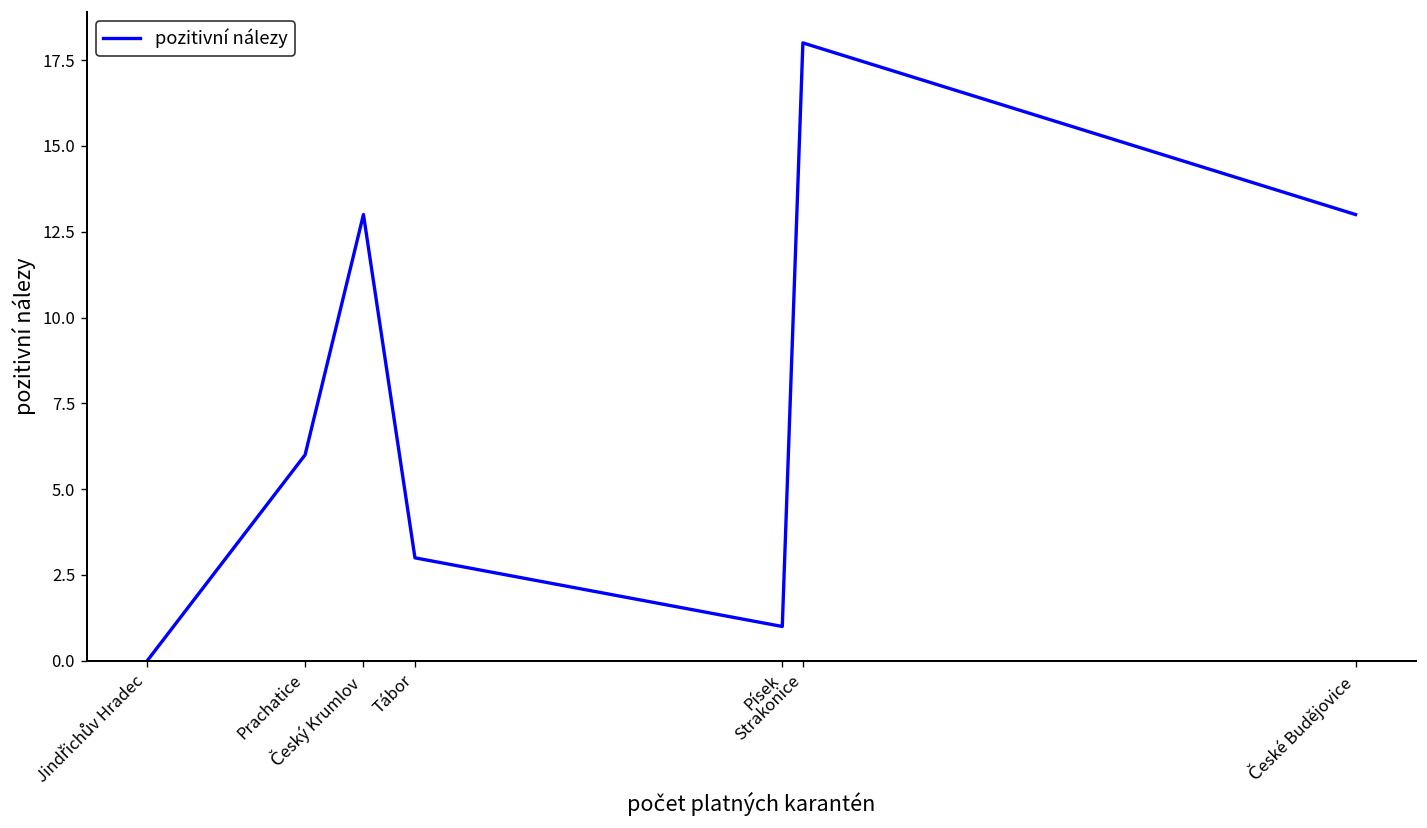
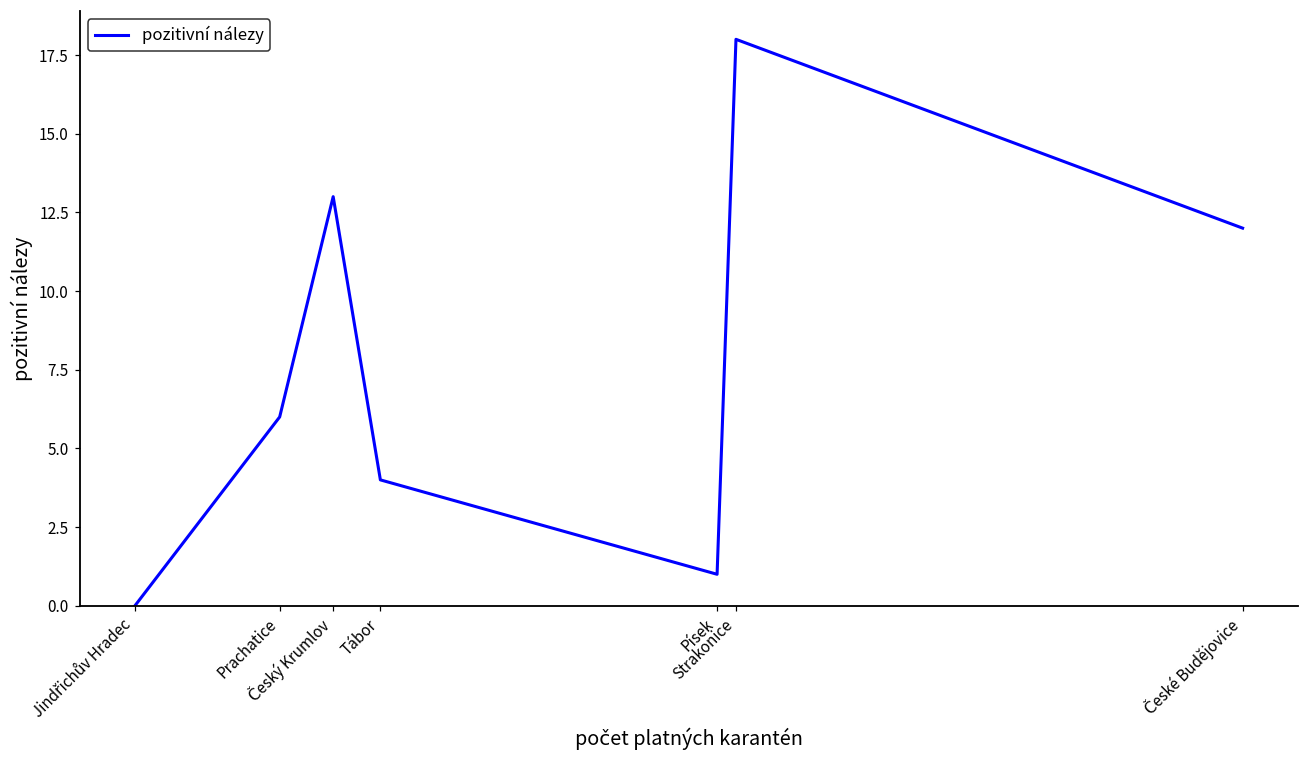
Tábor: 3 -> 4
České Budějovice: 13 -> 12
